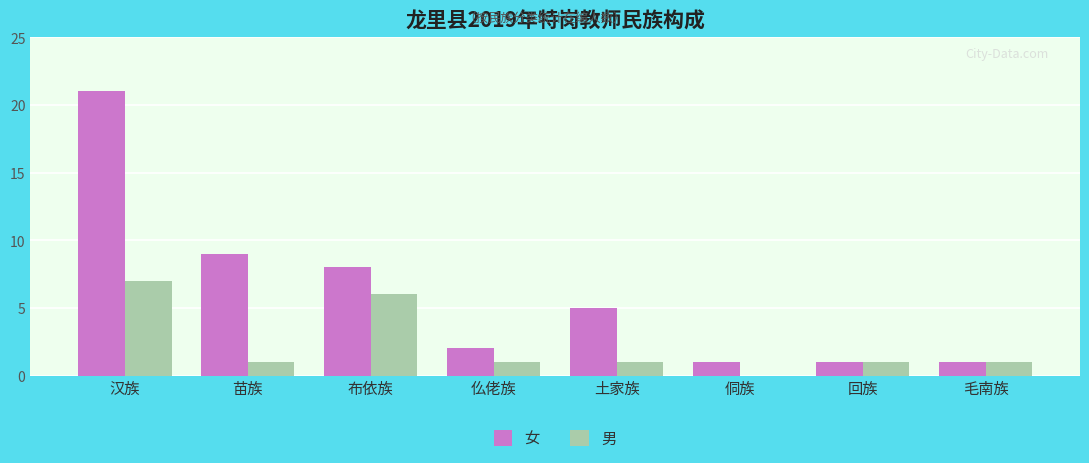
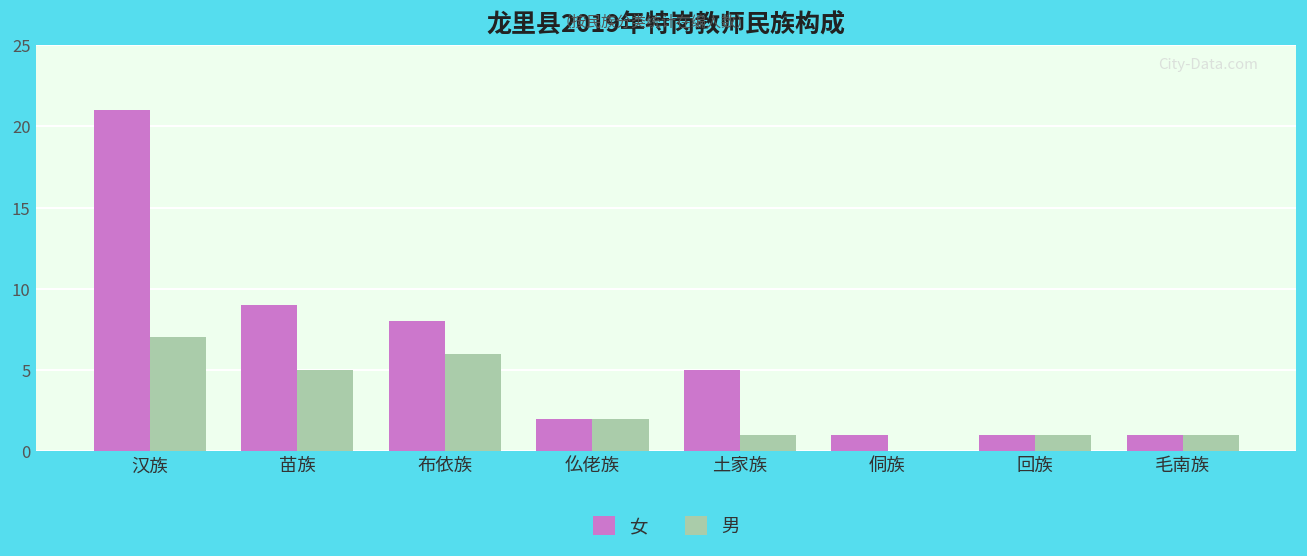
男, 苗族: 1 -> 5
男, 仫佬族: 1 -> 2
